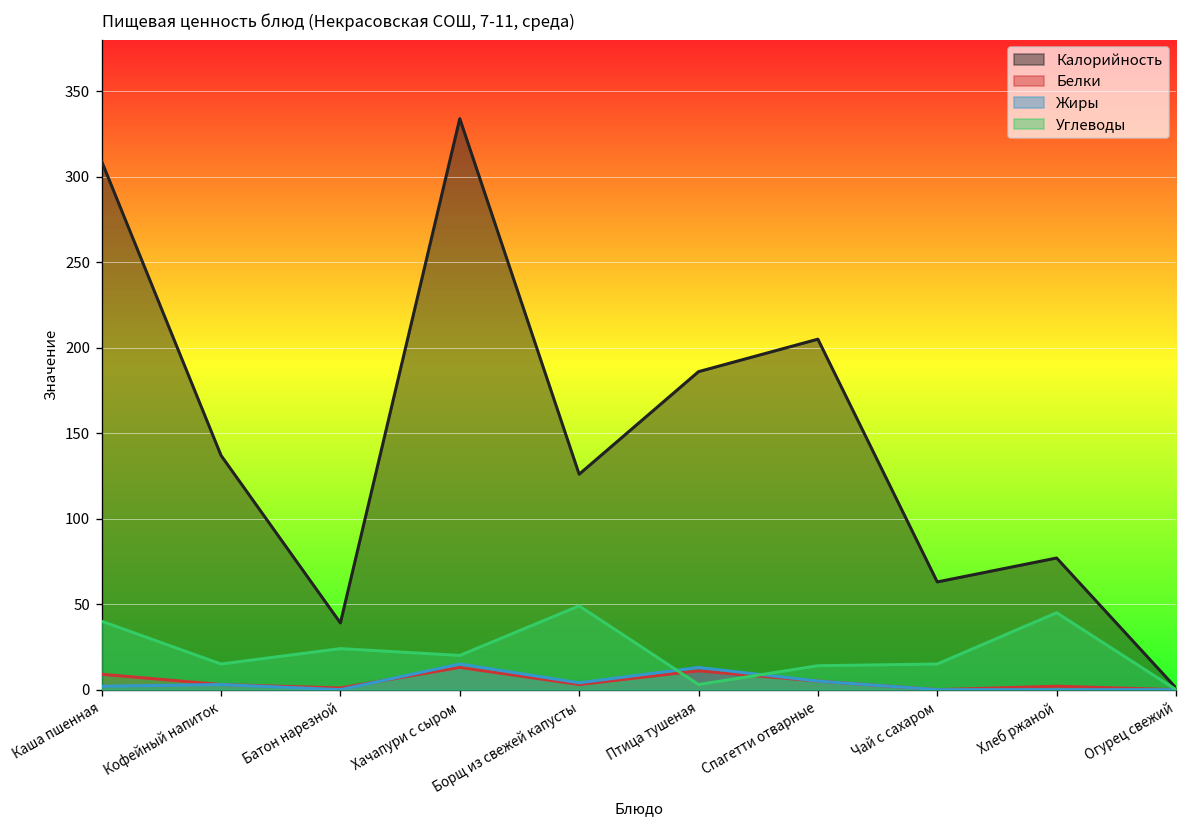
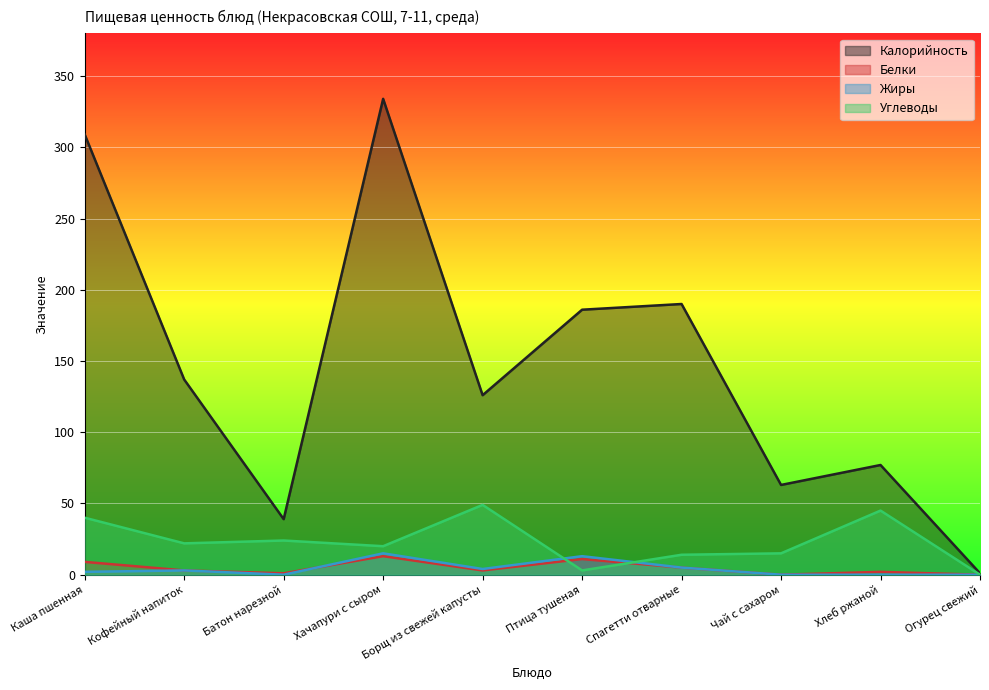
Углеводы, Кофейный напиток: 15 -> 22
Калорийность, Спагетти отварные: 205 -> 190
